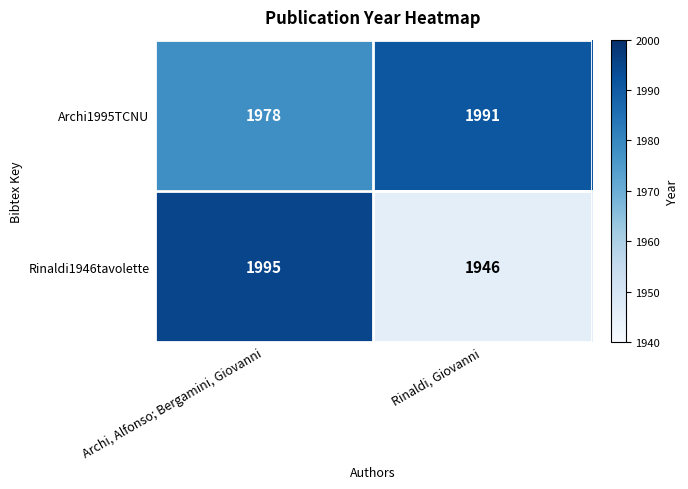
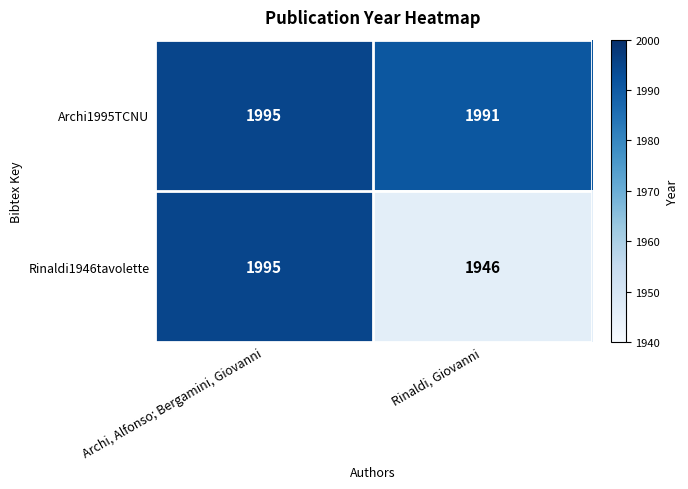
Archi1995TCNU, Archi, Alfonso; Bergamini, Giovanni: 1978 -> 1995
